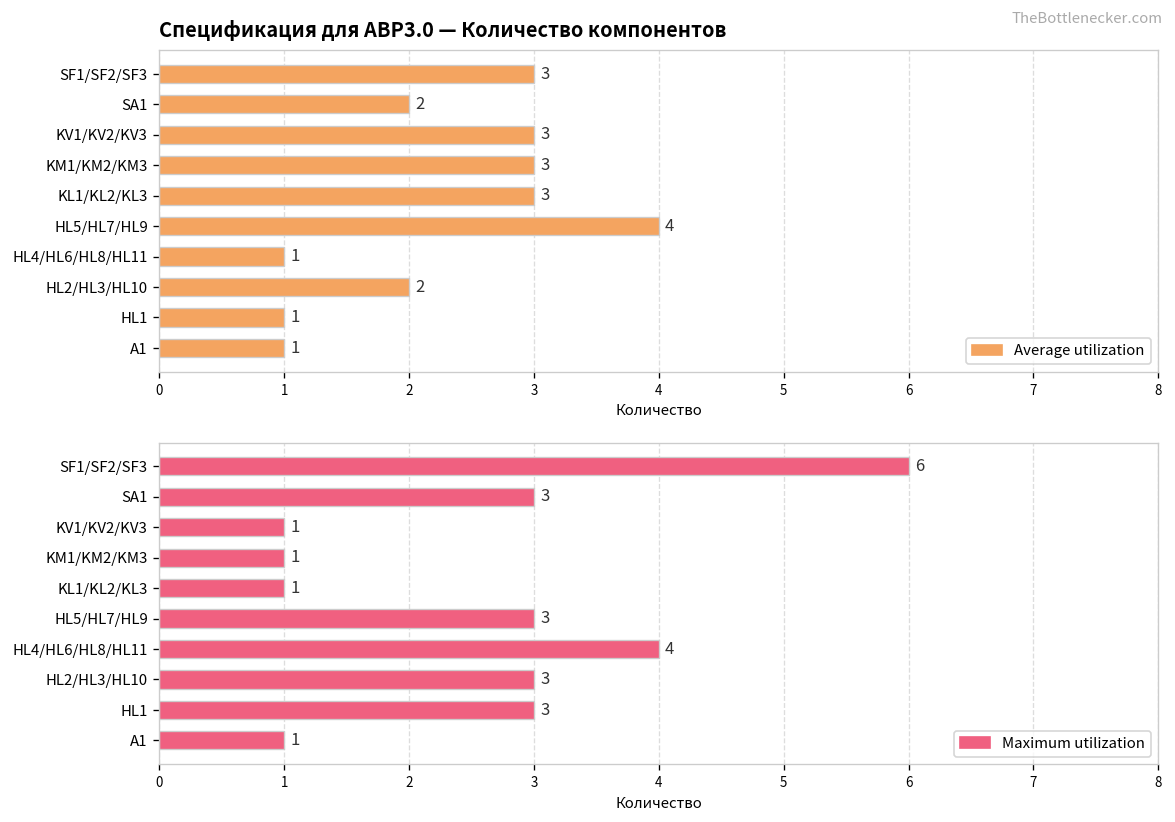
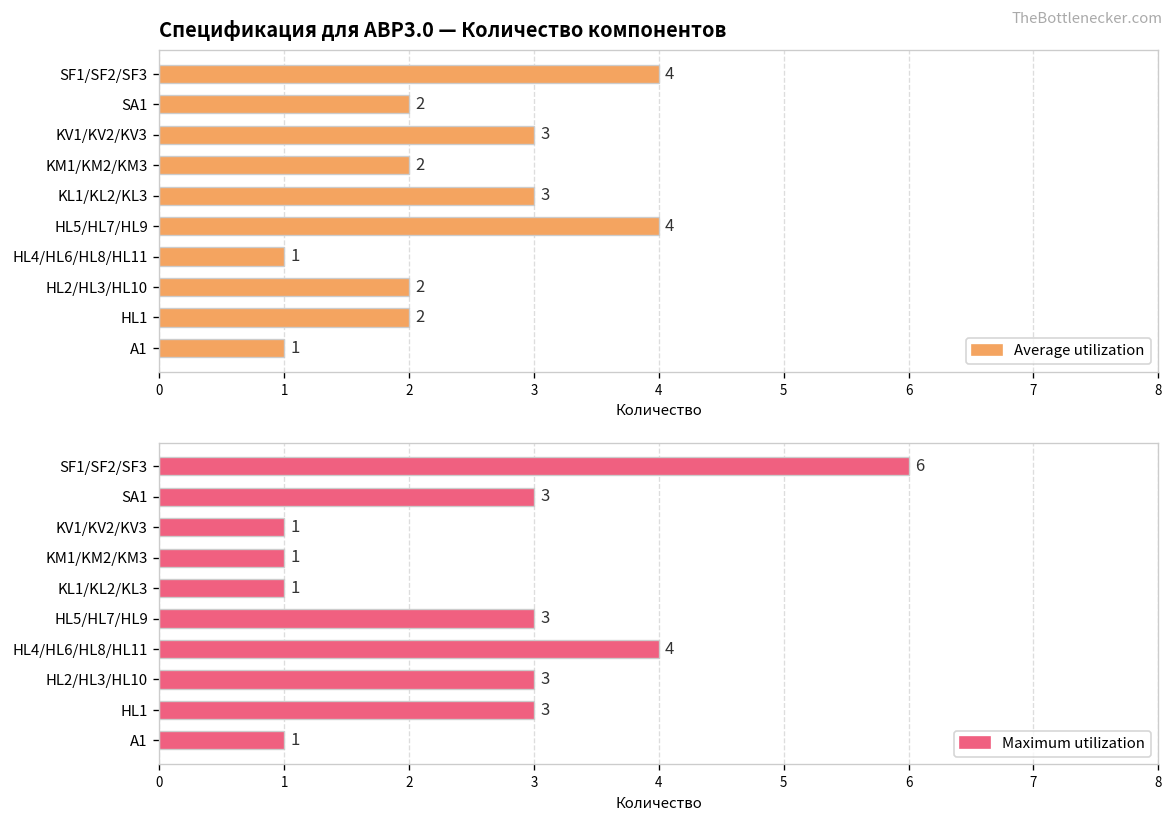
Спецификация для АВР3.0 — Количество компонентов, SF1/SF2/SF3: 3 -> 4
Спецификация для АВР3.0 — Количество компонентов, KM1/KM2/KM3: 3 -> 2
Спецификация для АВР3.0 — Количество компонентов, HL1: 1 -> 2
